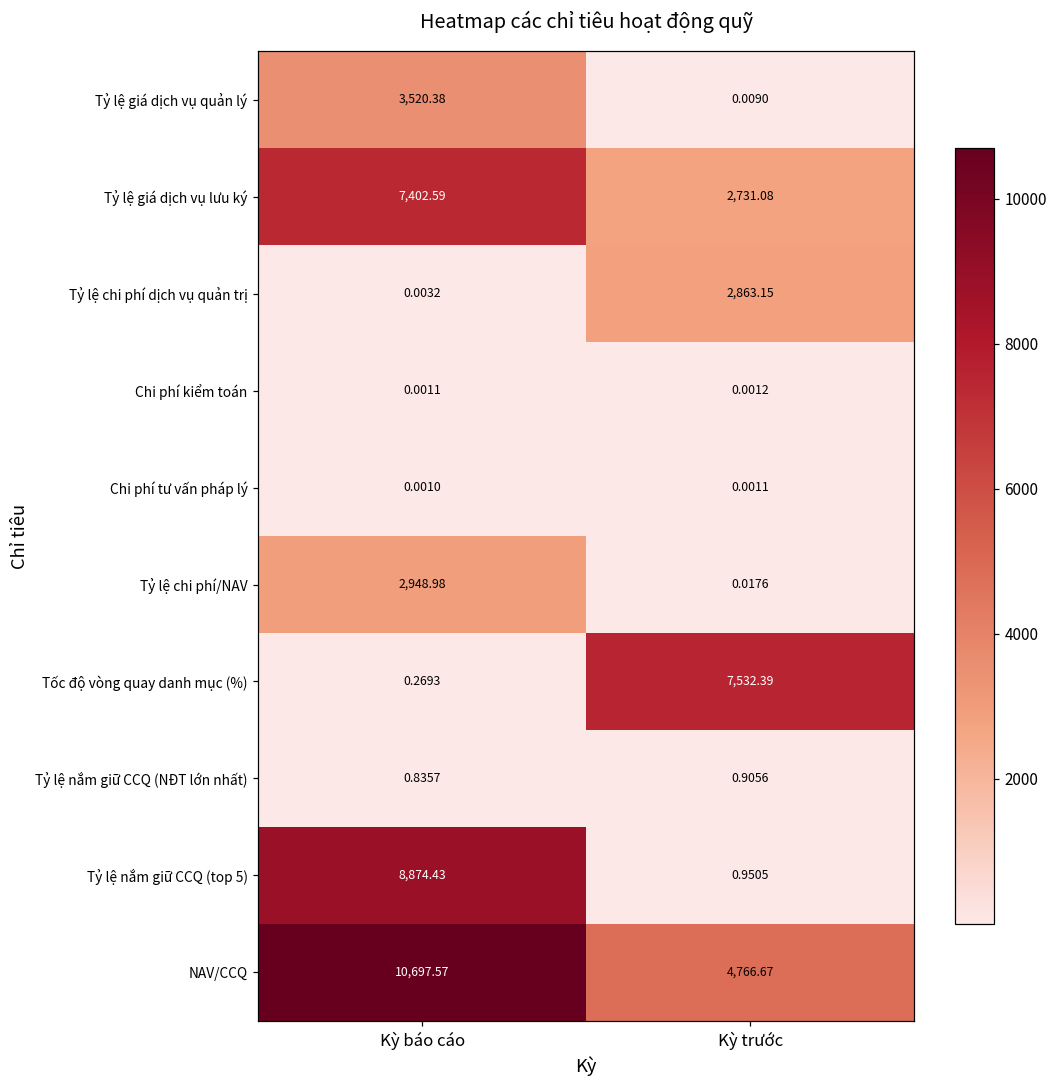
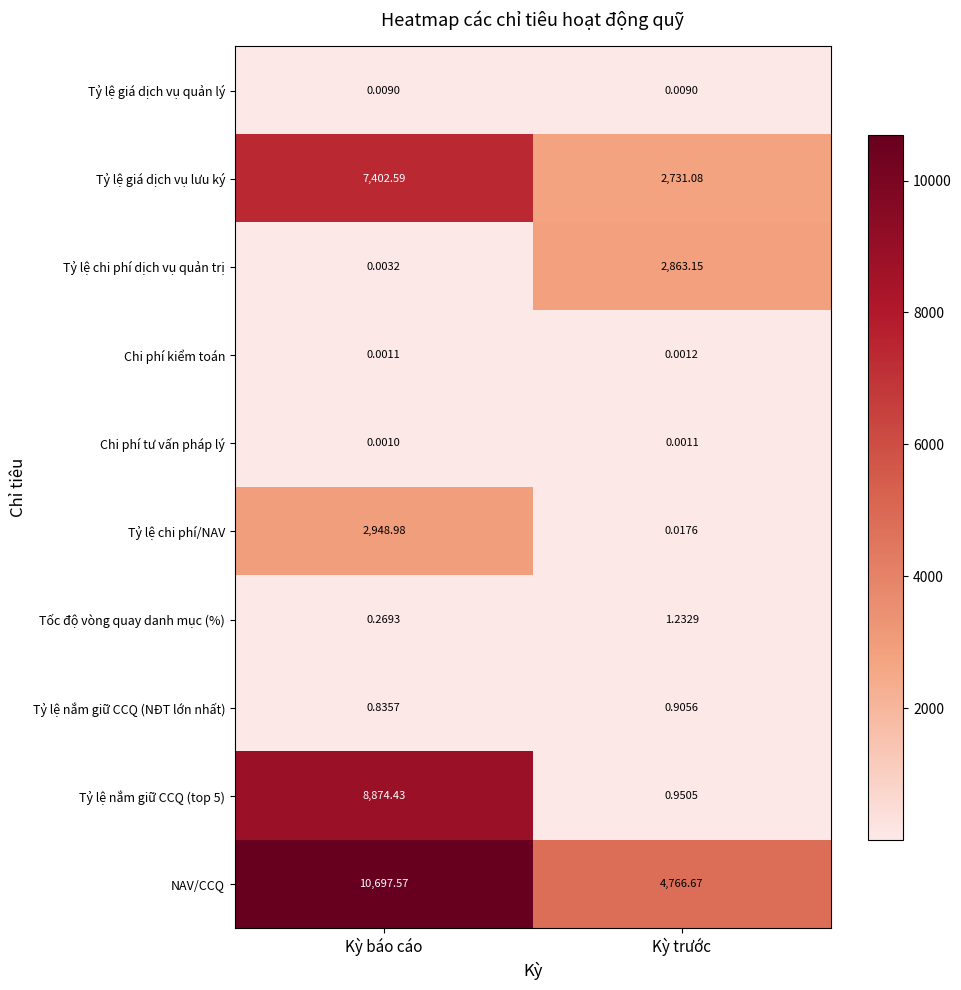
Tỷ lệ giá dịch vụ quản lý, Kỳ báo cáo: 3,520.38 -> 0.0090
Tốc độ vòng quay danh mục (%), Kỳ trước: 7,532.39 -> 1.2329
